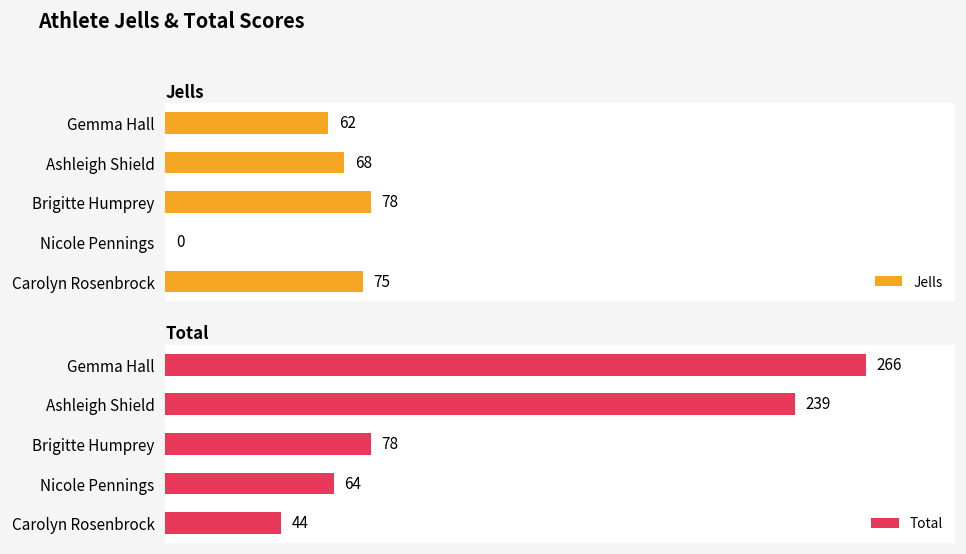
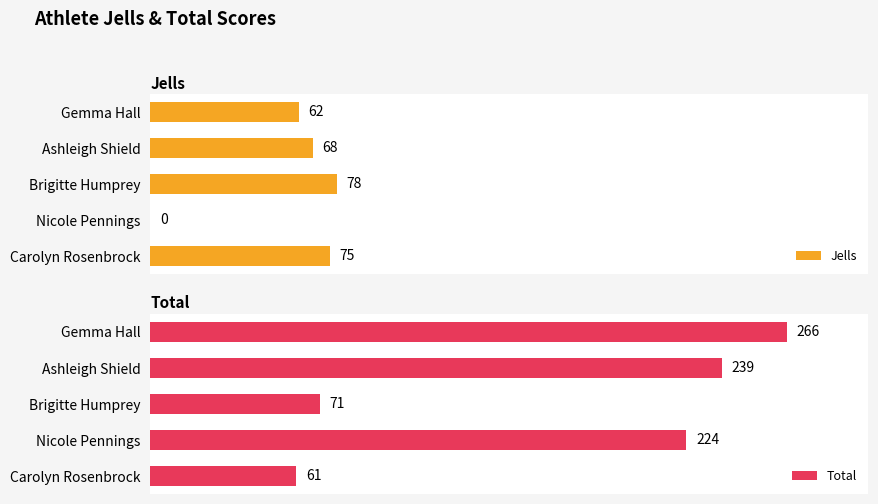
Total, Brigitte Humprey: 78 -> 71
Total, Nicole Pennings: 64 -> 224
Total, Carolyn Rosenbrock: 44 -> 61
